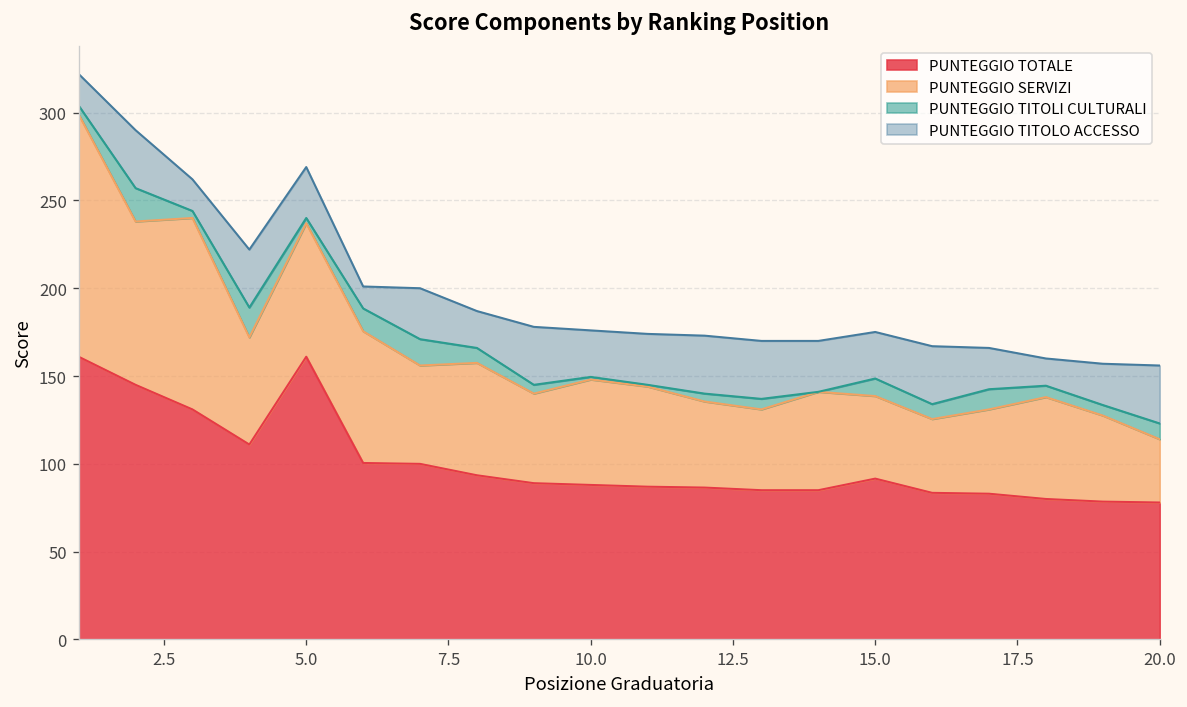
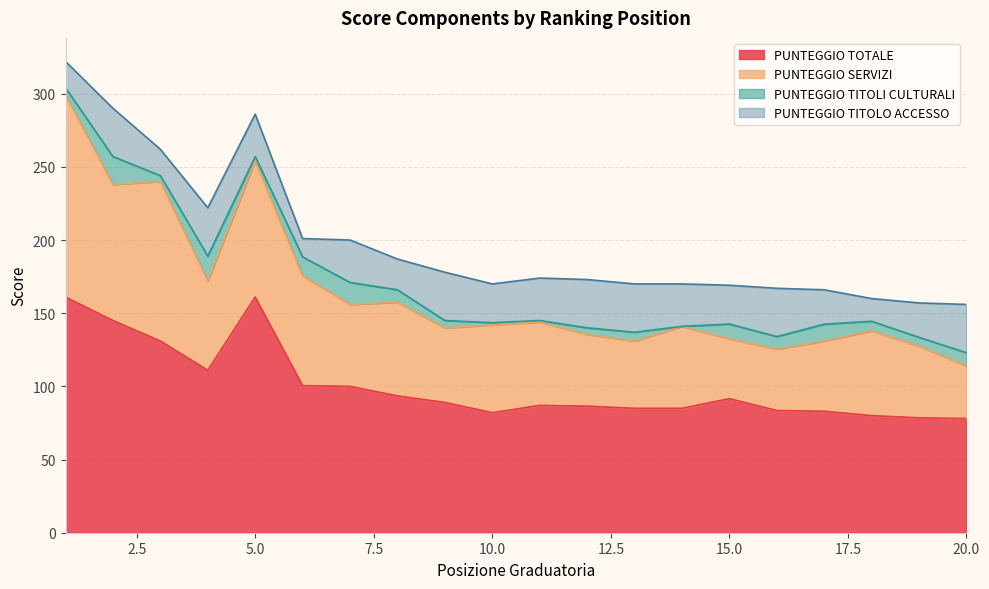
PUNTEGGIO SERVIZI, 5.0: 76 -> 93
PUNTEGGIO TOTALE, 10.0: 88 -> 82
PUNTEGGIO SERVIZI, 15.0: 47 -> 41
